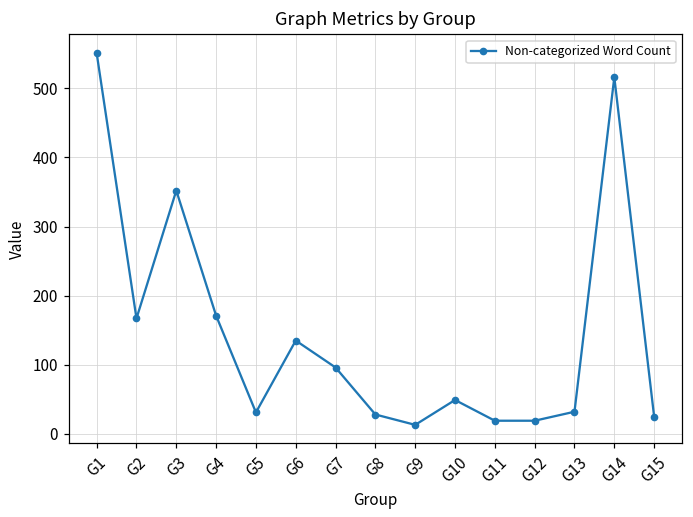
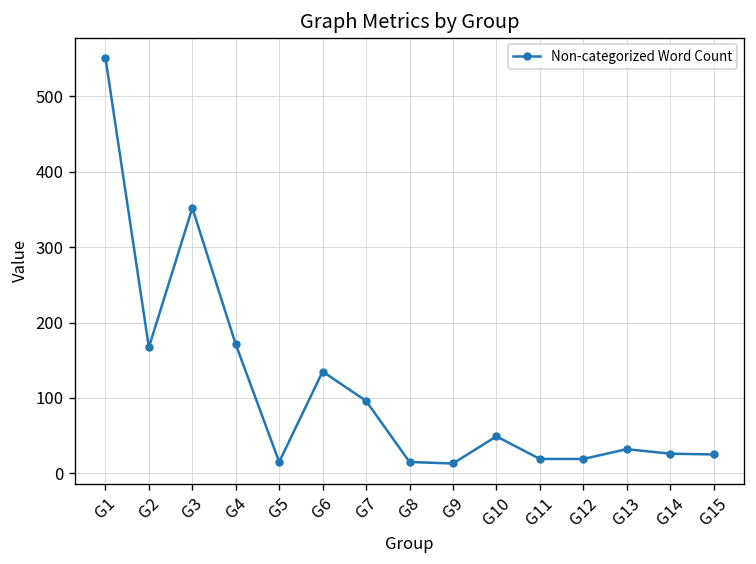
G5: 30 -> 20
G8: 30 -> 20
G14: 520 -> 30
